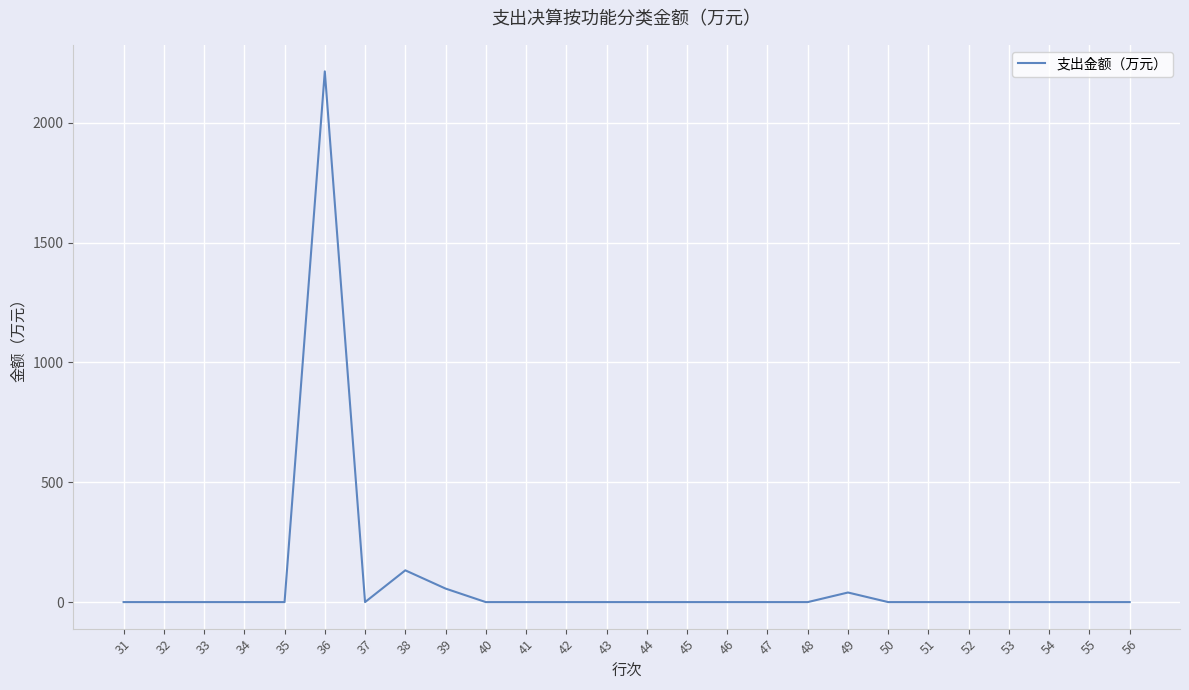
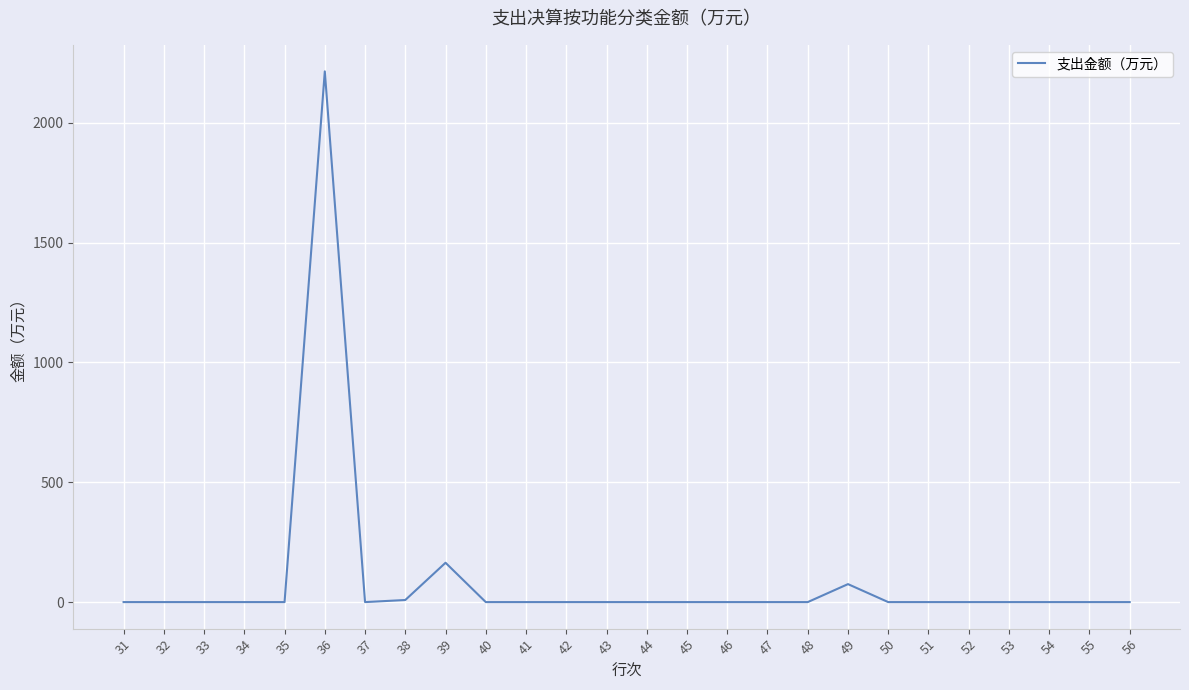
38: 130 -> 10
39: 60 -> 160
49: 40 -> 80
